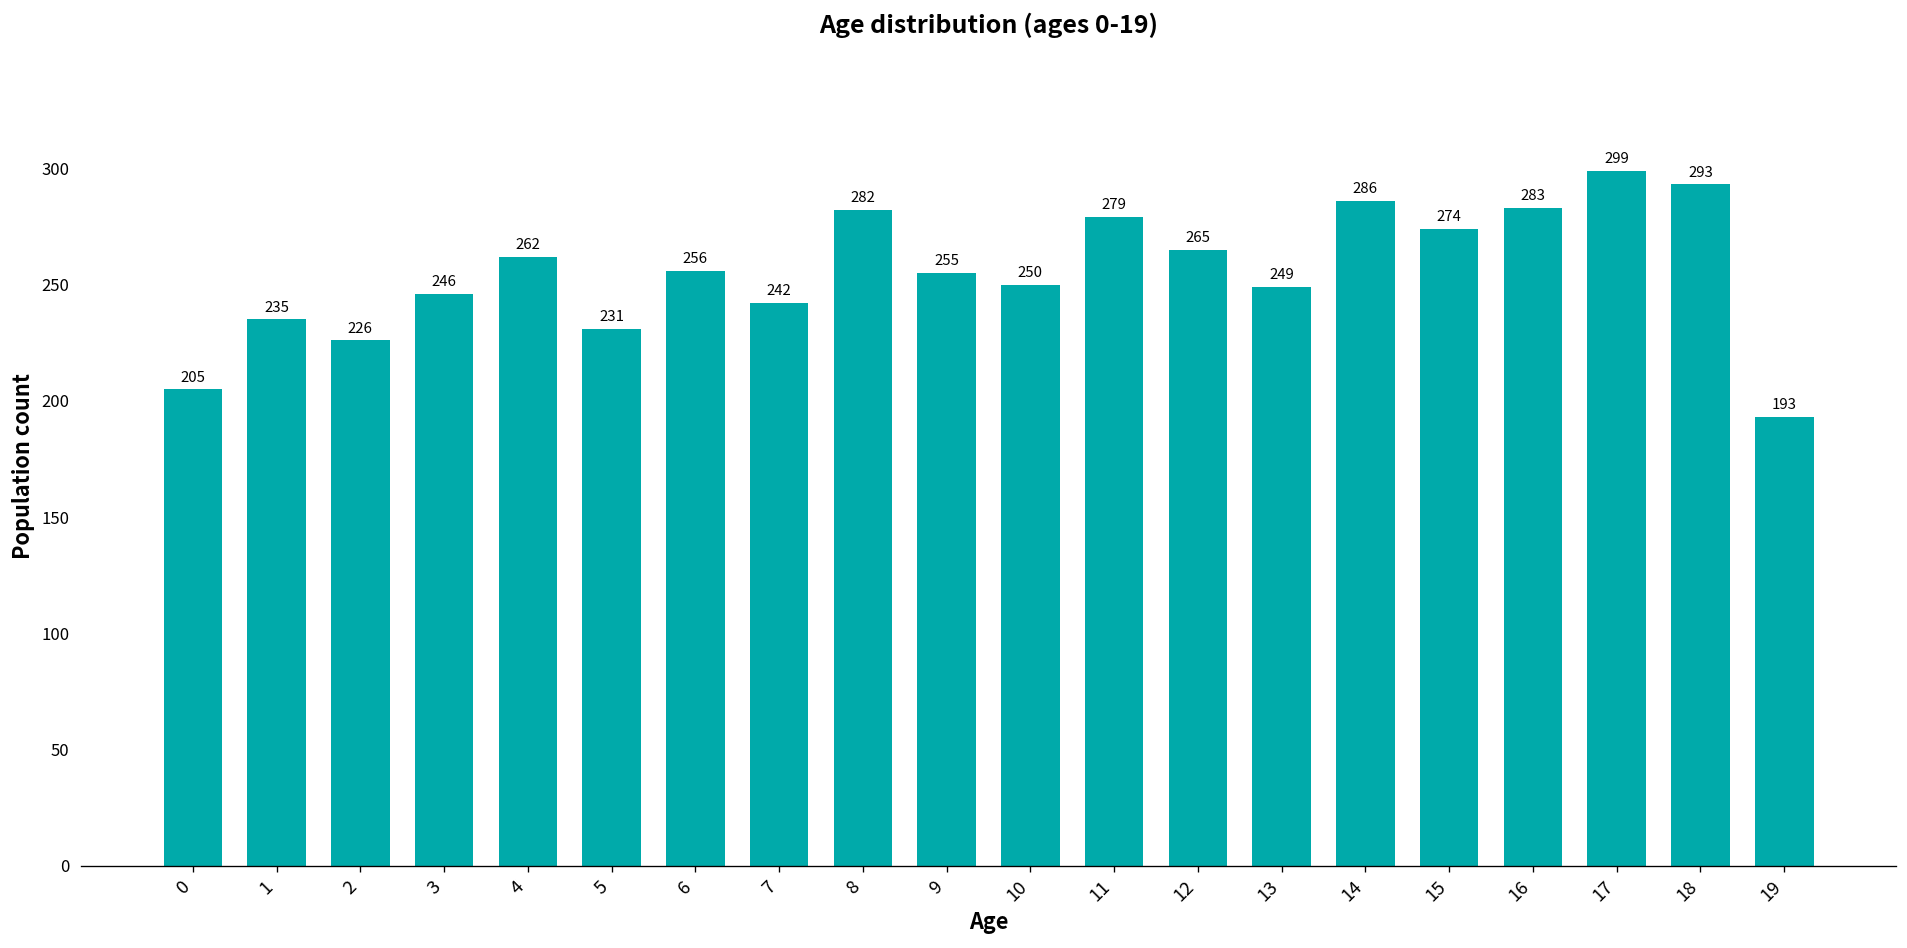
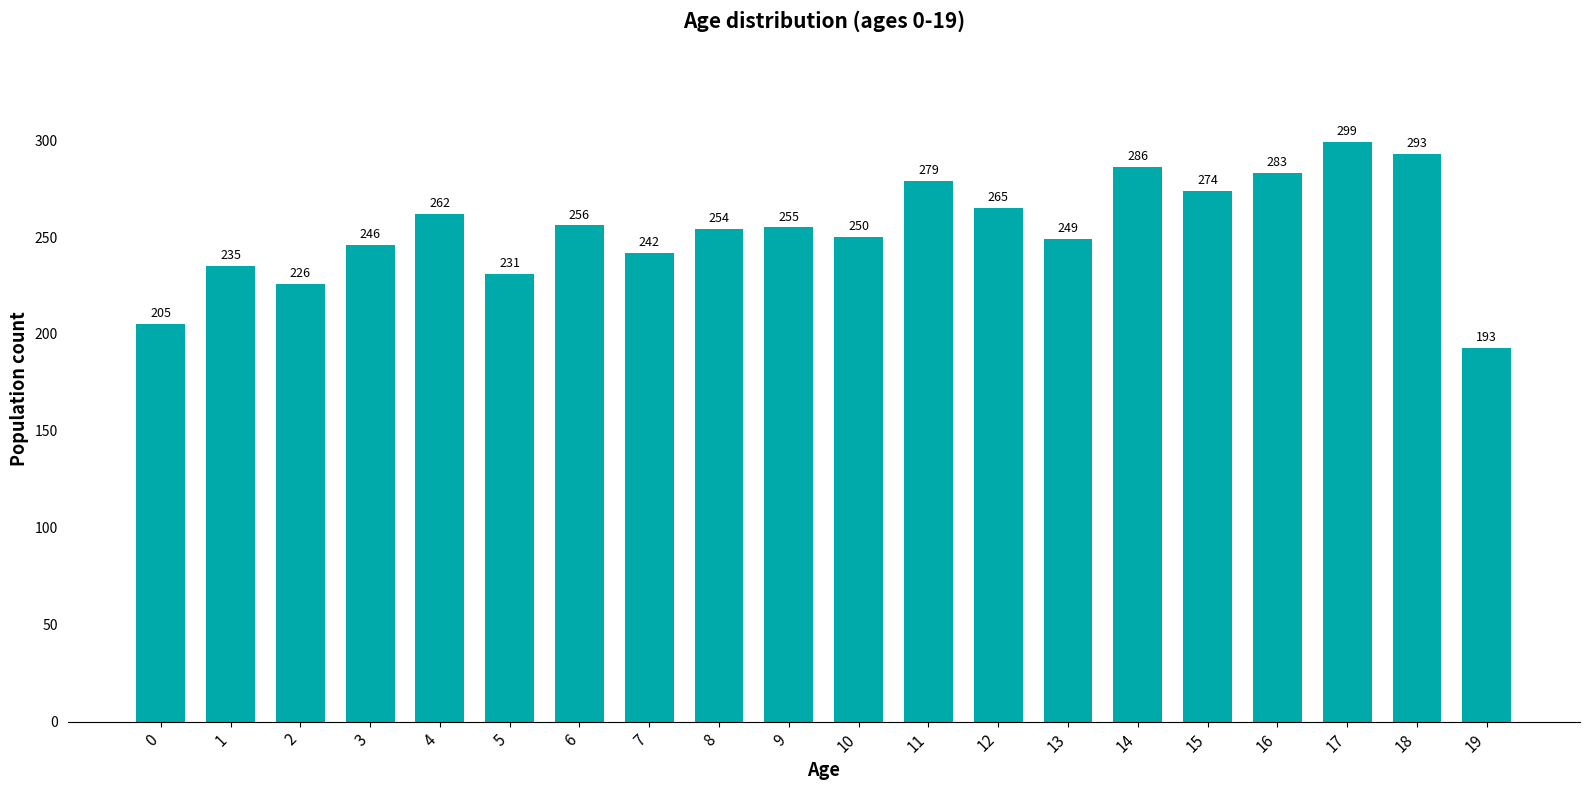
8: 282 -> 254
